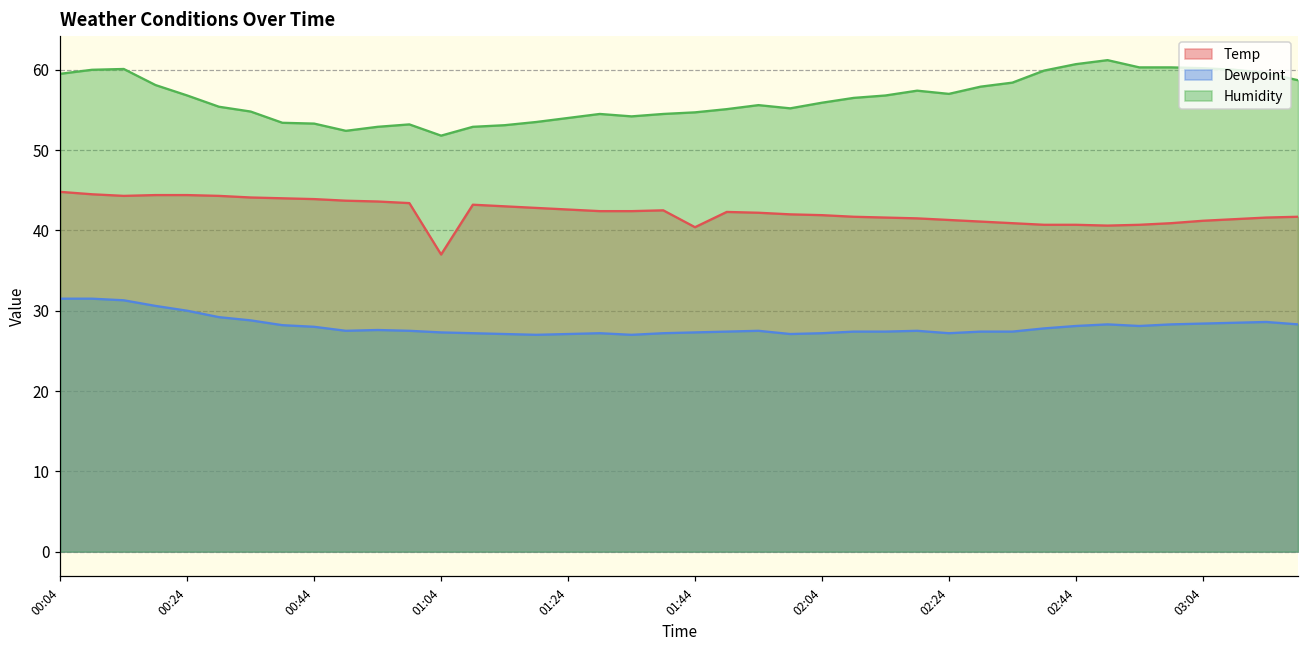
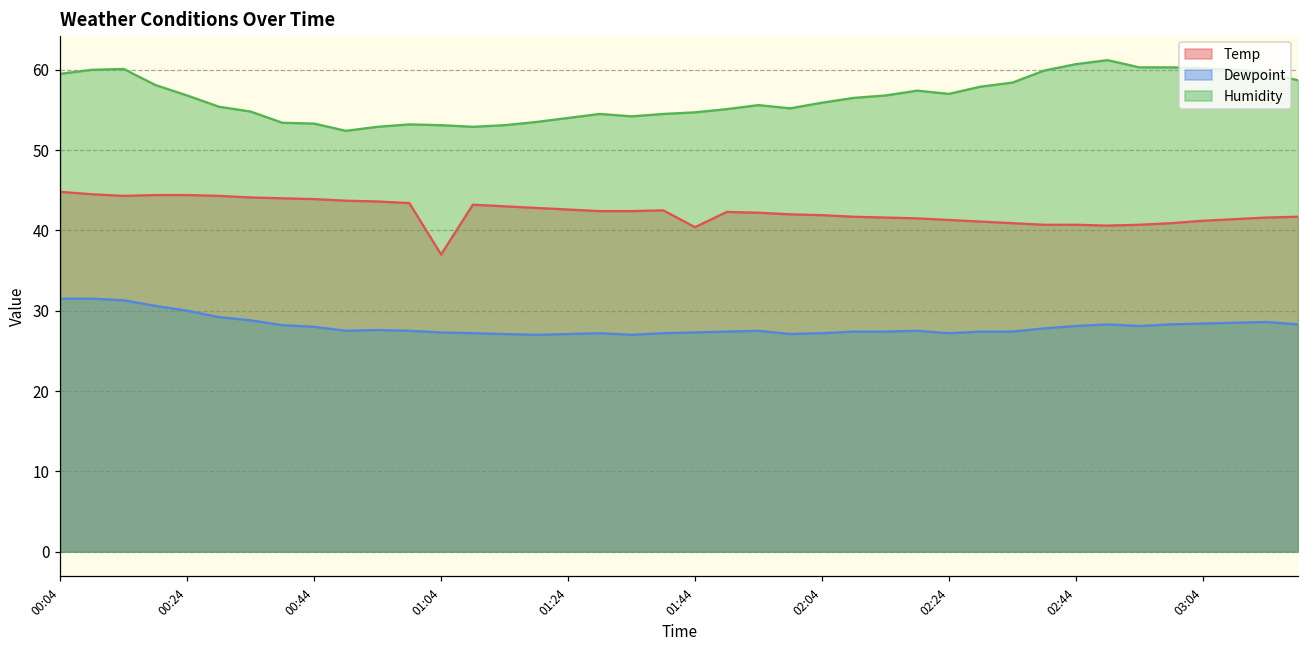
Humidity, 01:04: 52 -> 53
